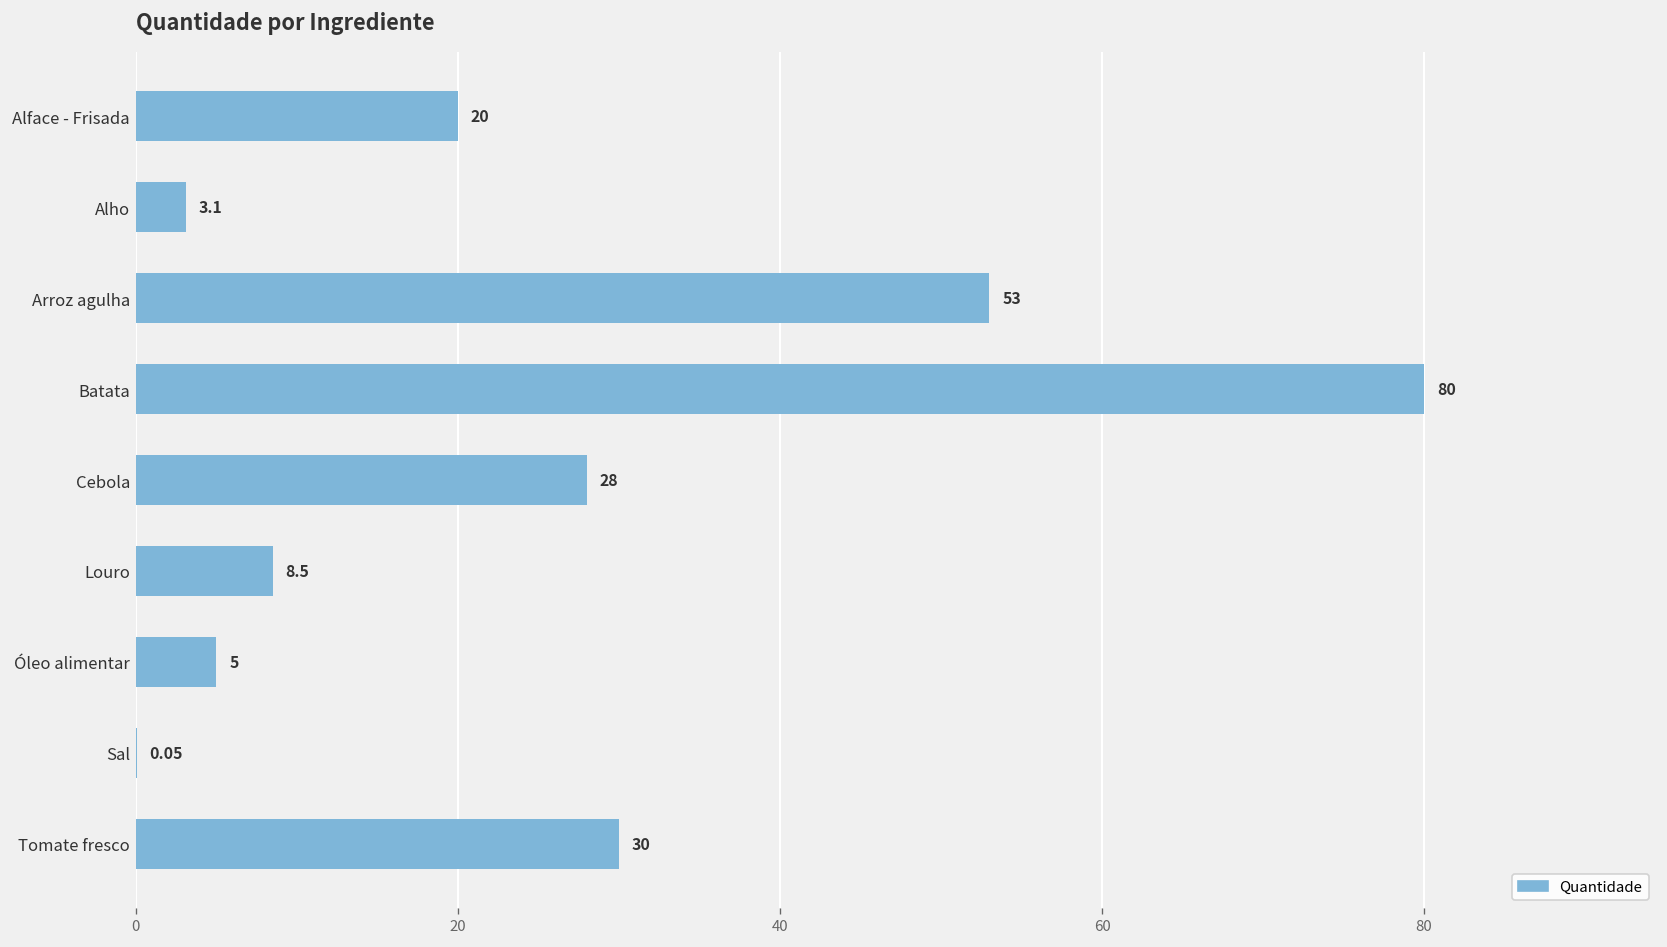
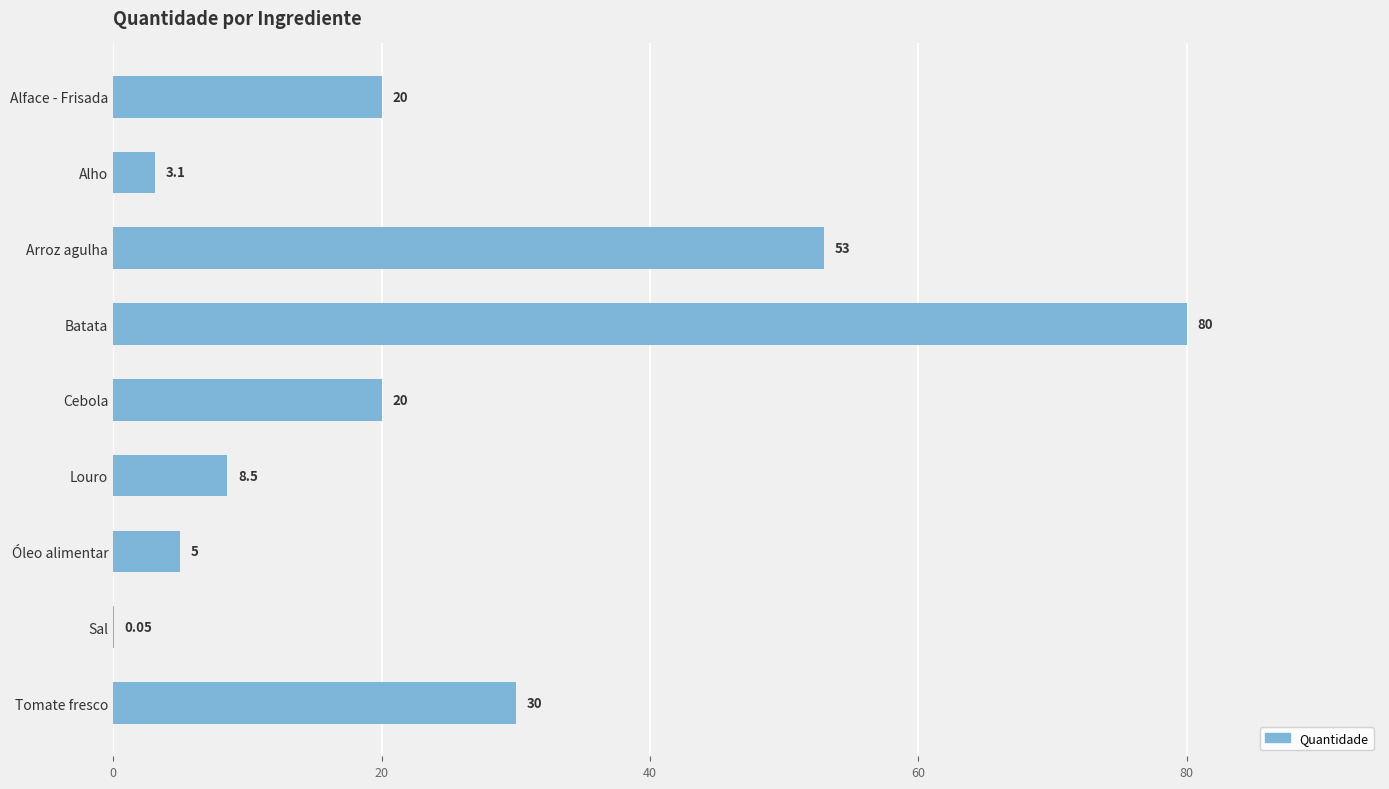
Cebola: 28 -> 20
